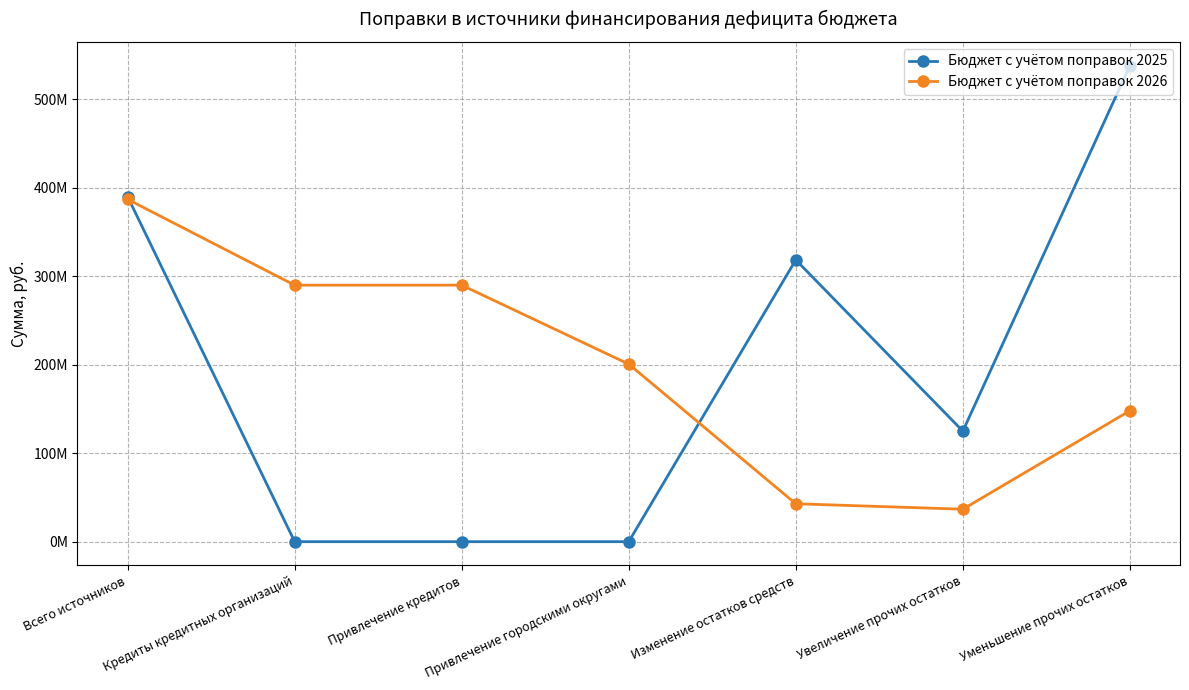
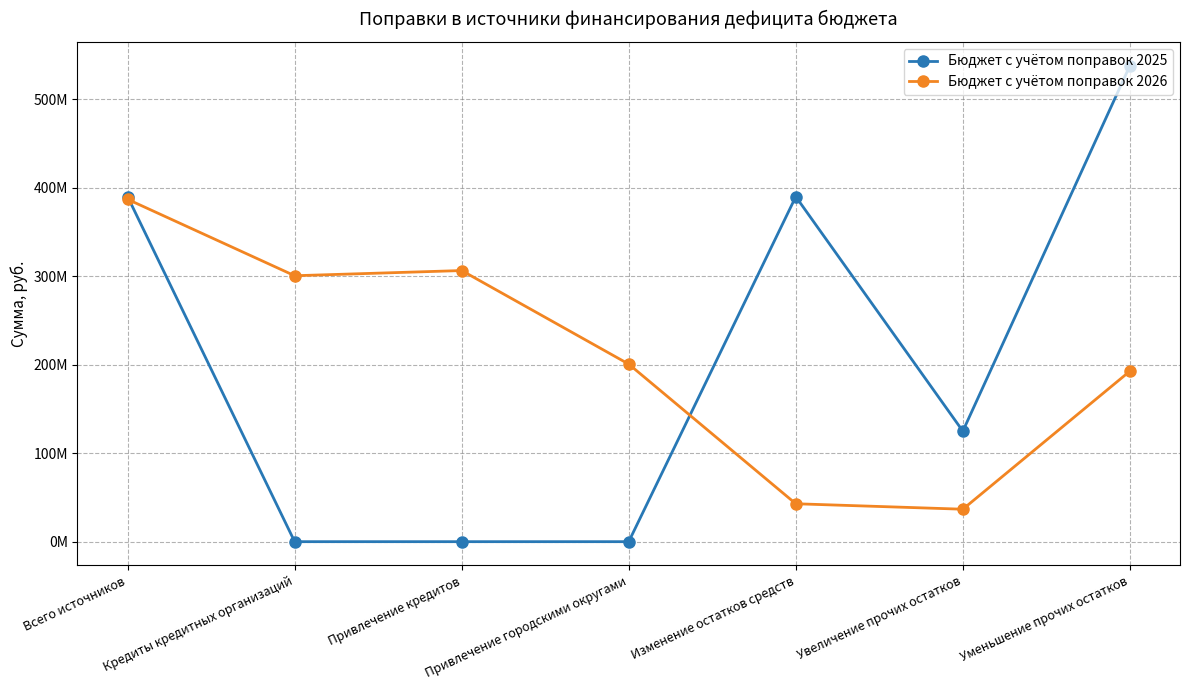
Бюджет с учётом поправок 2026, Кредиты кредитных организаций: 290000000 -> 300000000
Бюджет с учётом поправок 2026, Привлечение кредитов: 290000000 -> 310000000
Бюджет с учётом поправок 2025, Изменение остатков средств: 320000000 -> 390000000
Бюджет с учётом поправок 2026, Уменьшение прочих остатков: 150000000 -> 190000000
